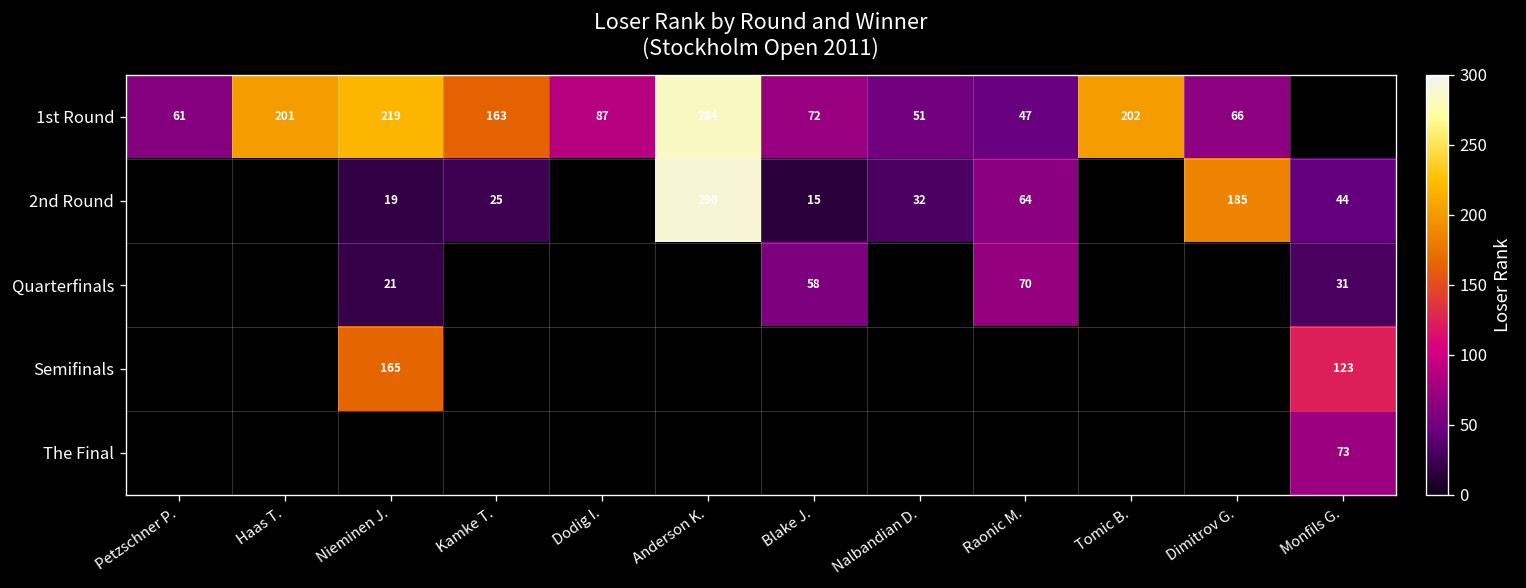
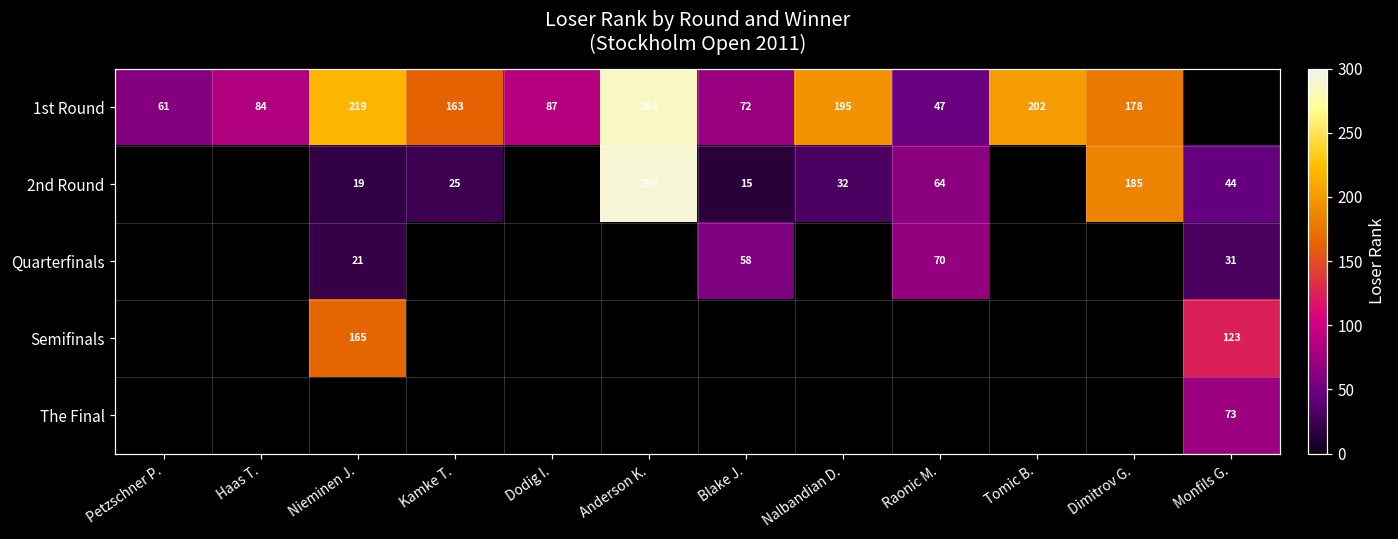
1st Round, Haas T.: 201 -> 84
1st Round, Nalbandian D.: 51 -> 195
1st Round, Dimitrov G.: 66 -> 178
